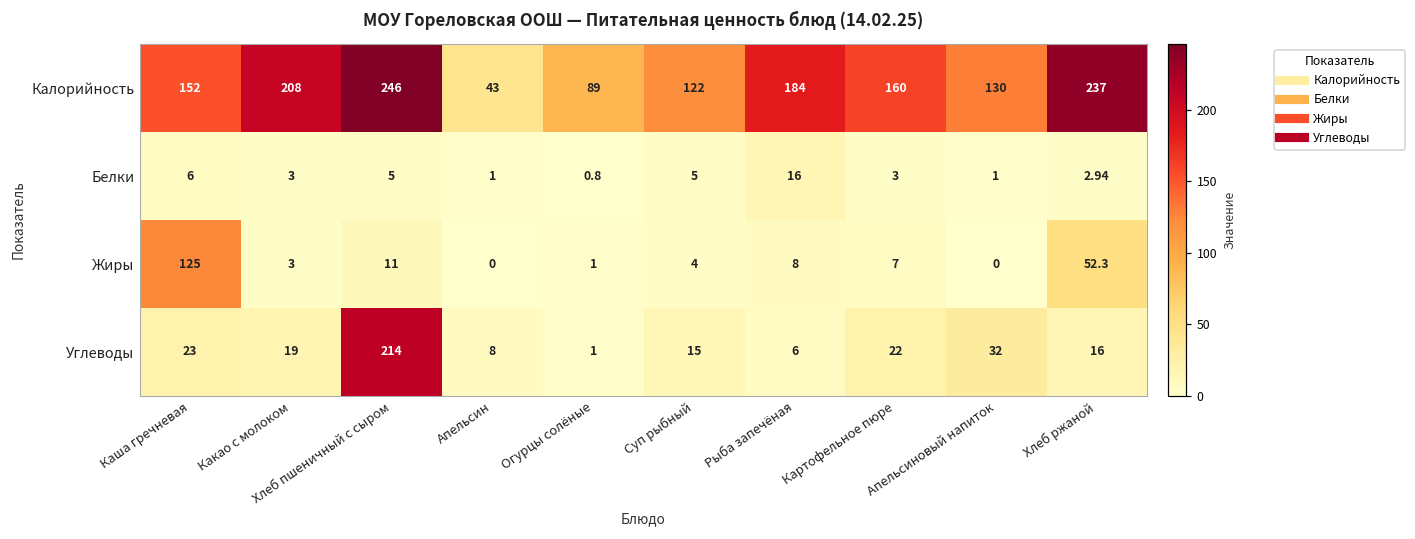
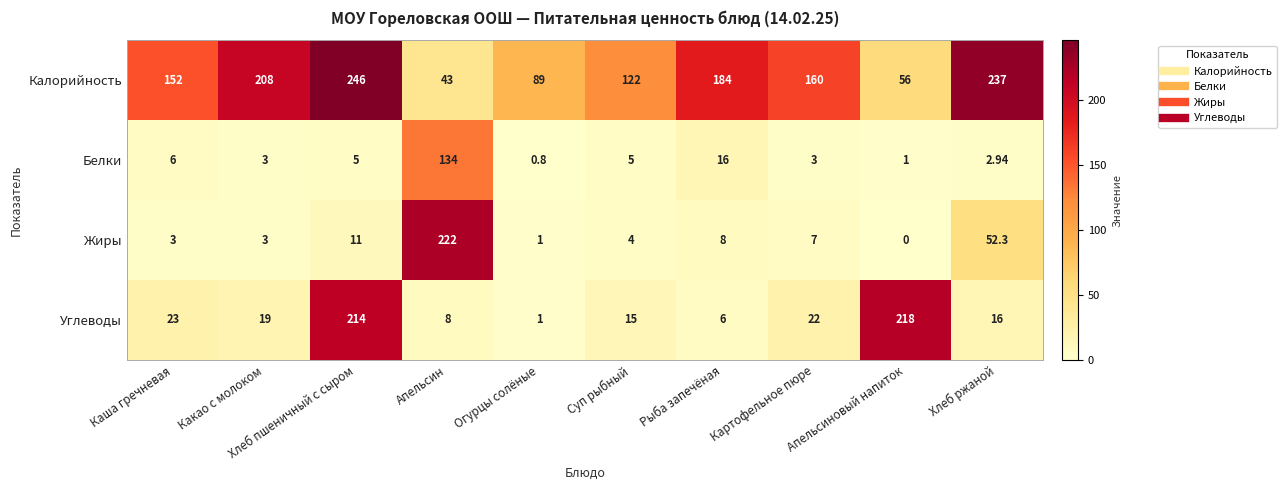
Калорийность, Апельсиновый напиток: 130 -> 56
Белки, Апельсин: 1 -> 134
Жиры, Каша гречневая: 125 -> 3
Жиры, Апельсин: 0 -> 222
Углеводы, Апельсиновый напиток: 32 -> 218
